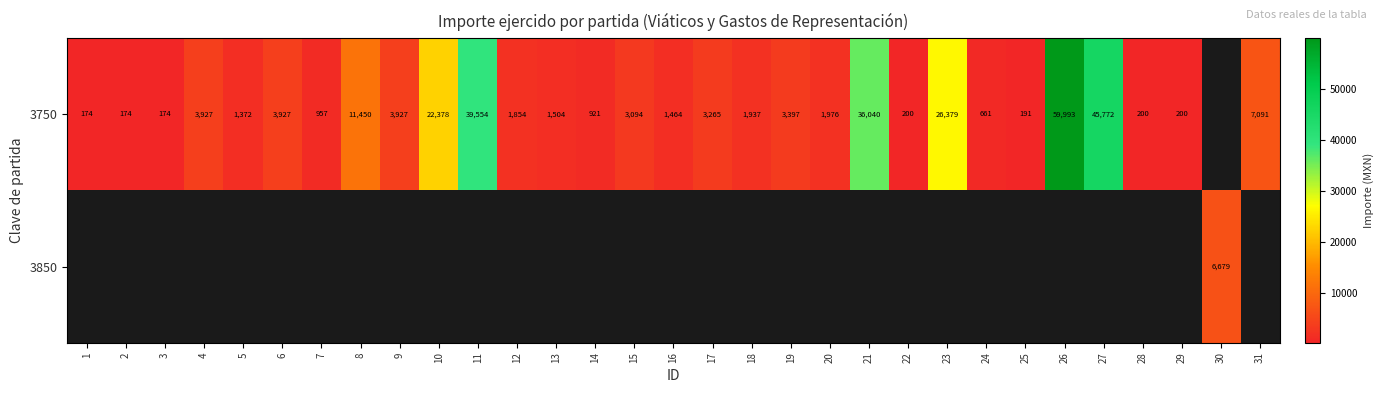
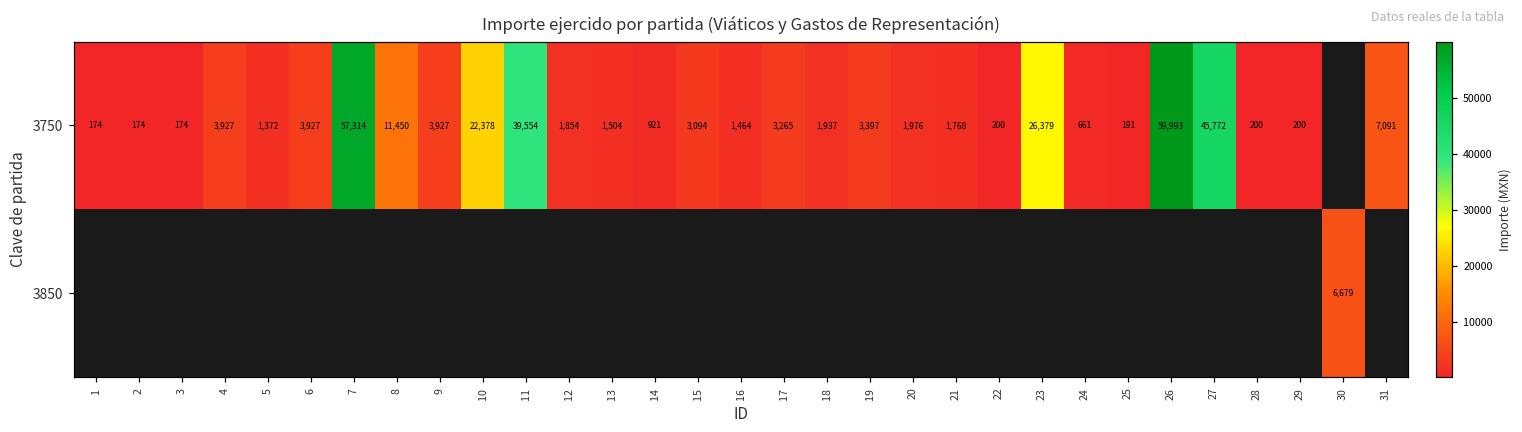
3750, 7: 957 -> 57,314
3750, 21: 36,040 -> 1,768
